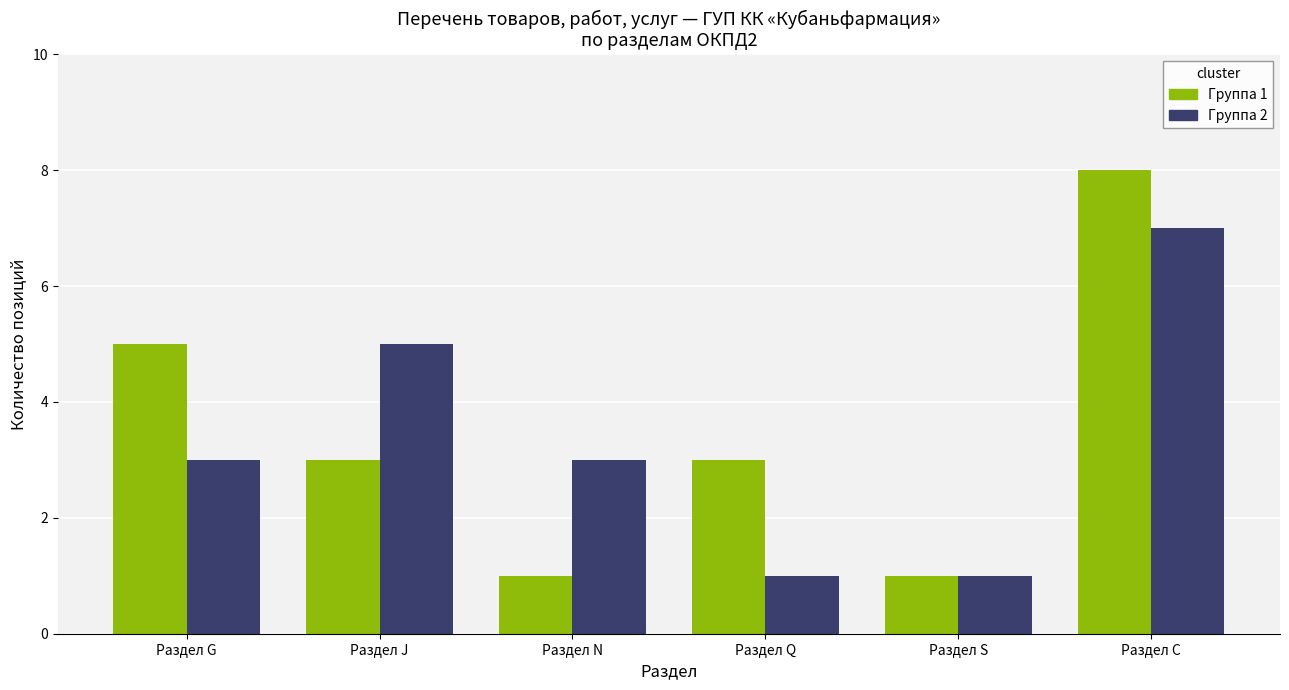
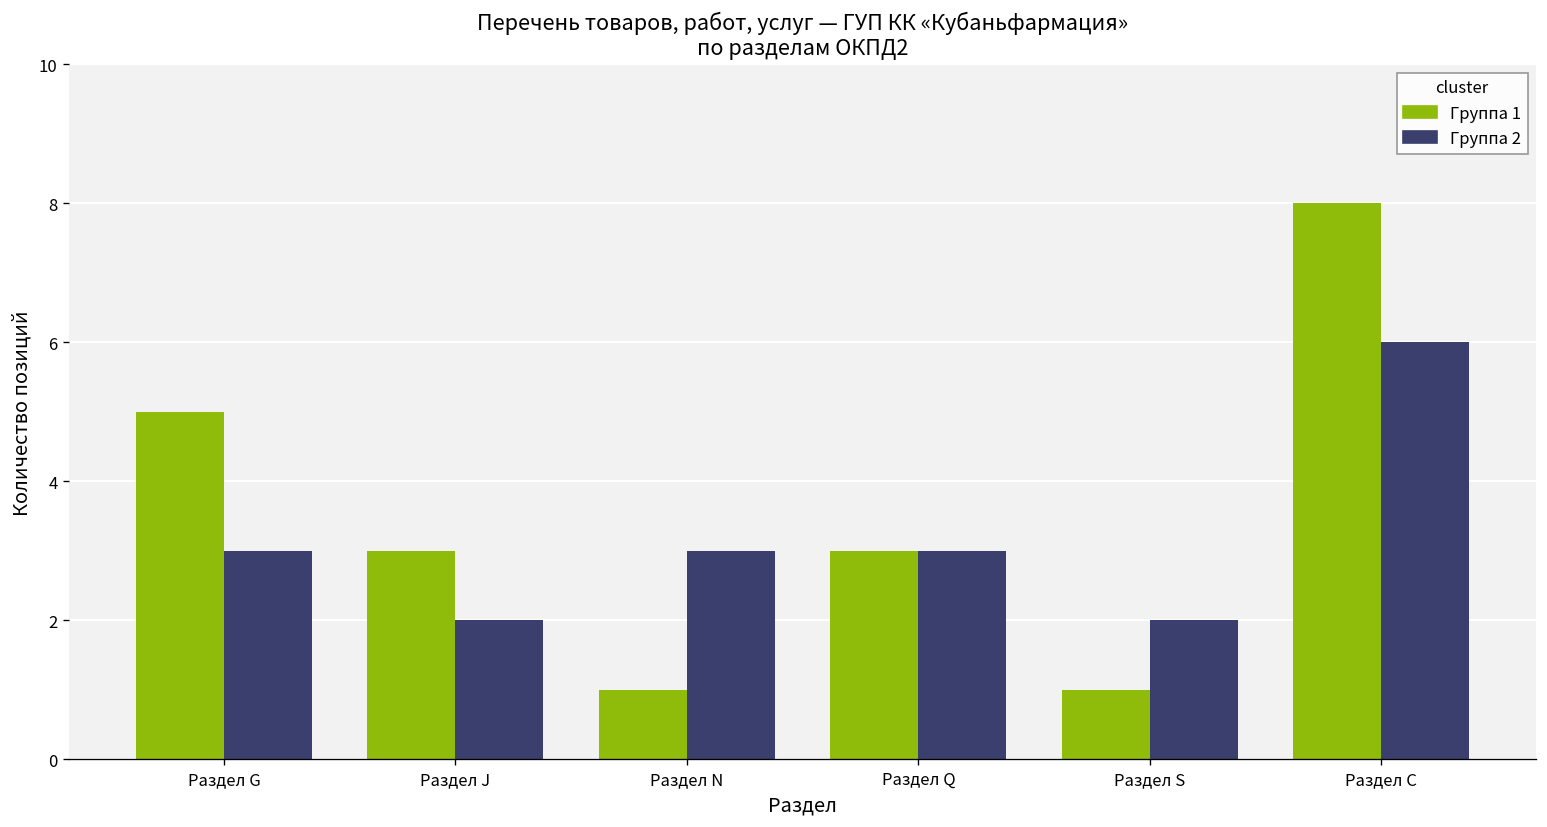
Группа 2, Раздел J: 5 -> 2
Группа 2, Раздел Q: 1 -> 3
Группа 2, Раздел S: 1 -> 2
Группа 2, Раздел С: 7 -> 6
